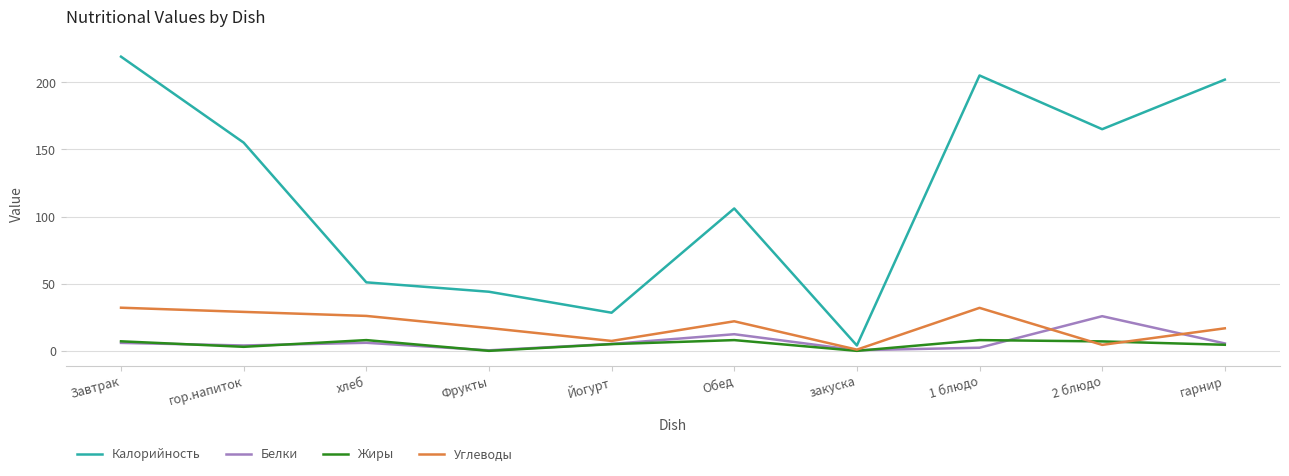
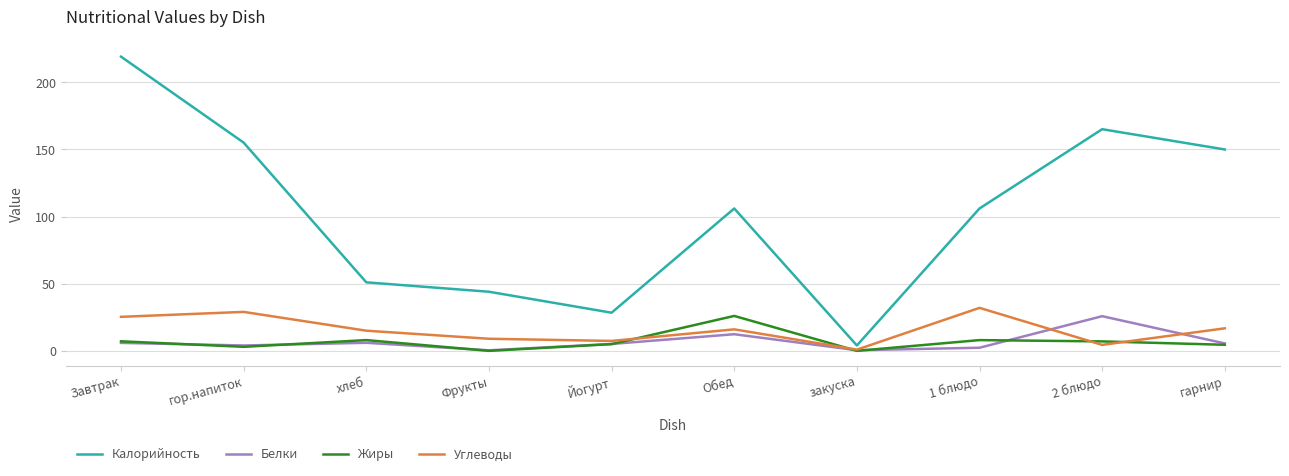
Углеводы, Завтрак: 32 -> 25
Углеводы, хлеб: 26 -> 15
Углеводы, Фрукты: 17 -> 9
Жиры, Обед: 8 -> 26
Углеводы, Обед: 22 -> 16
Калорийность, 1 блюдо: 205 -> 106
Калорийность, гарнир: 202 -> 150
